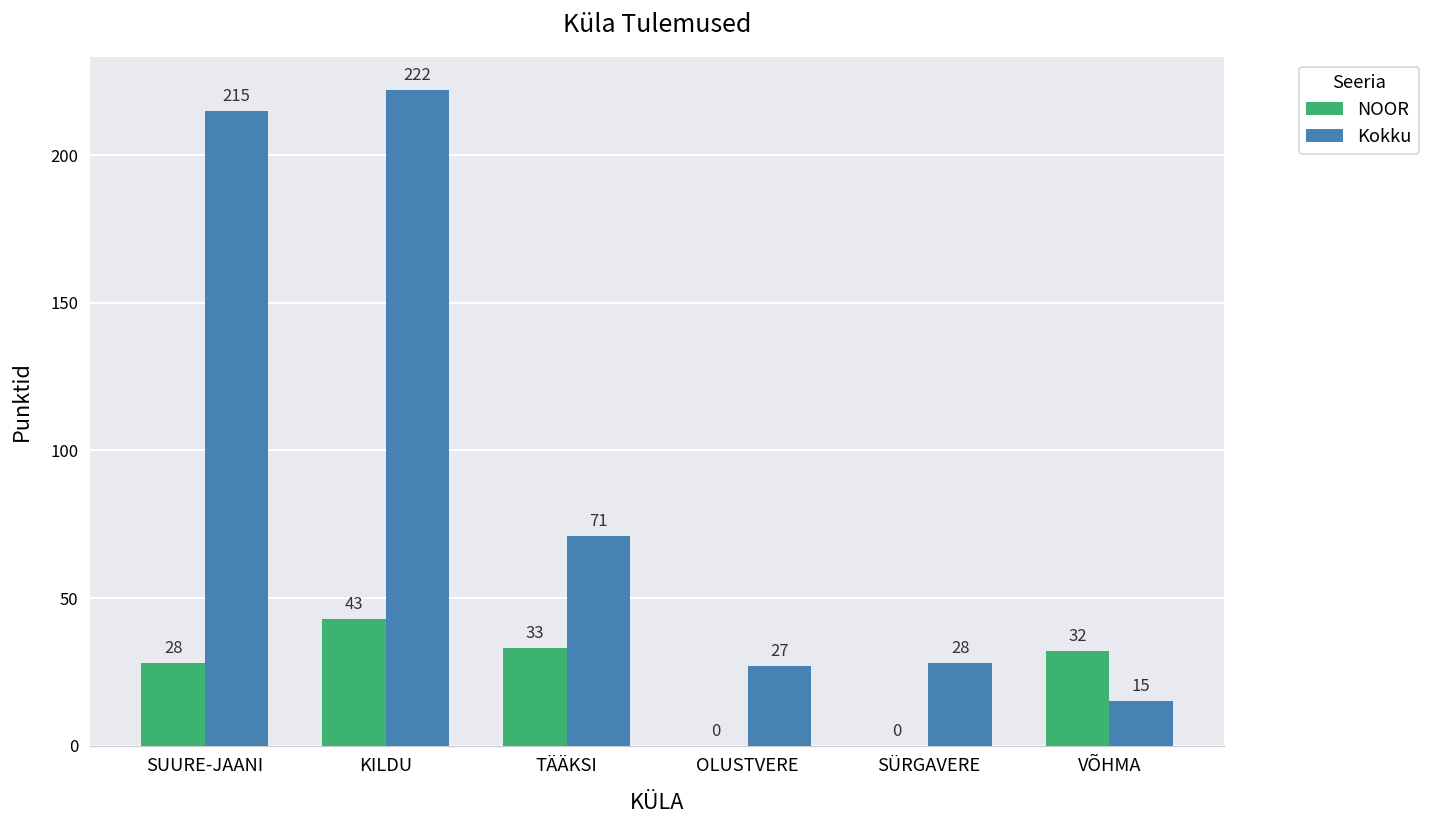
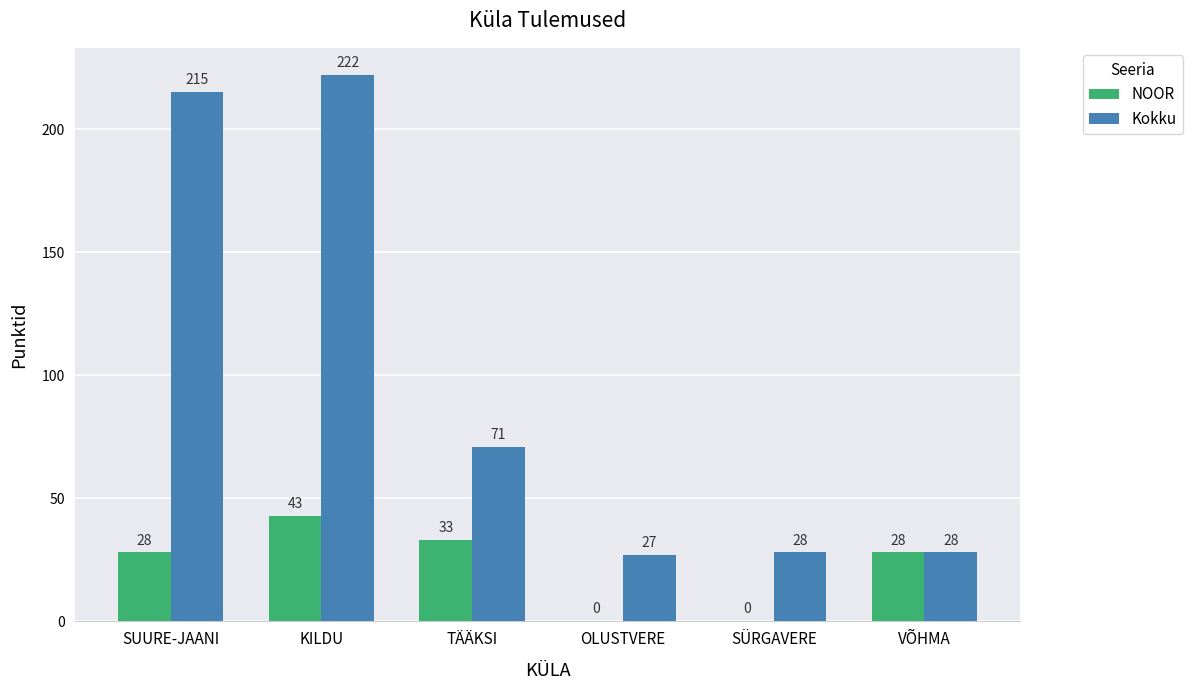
NOOR, VÕHMA: 32 -> 28
Kokku, VÕHMA: 15 -> 28
